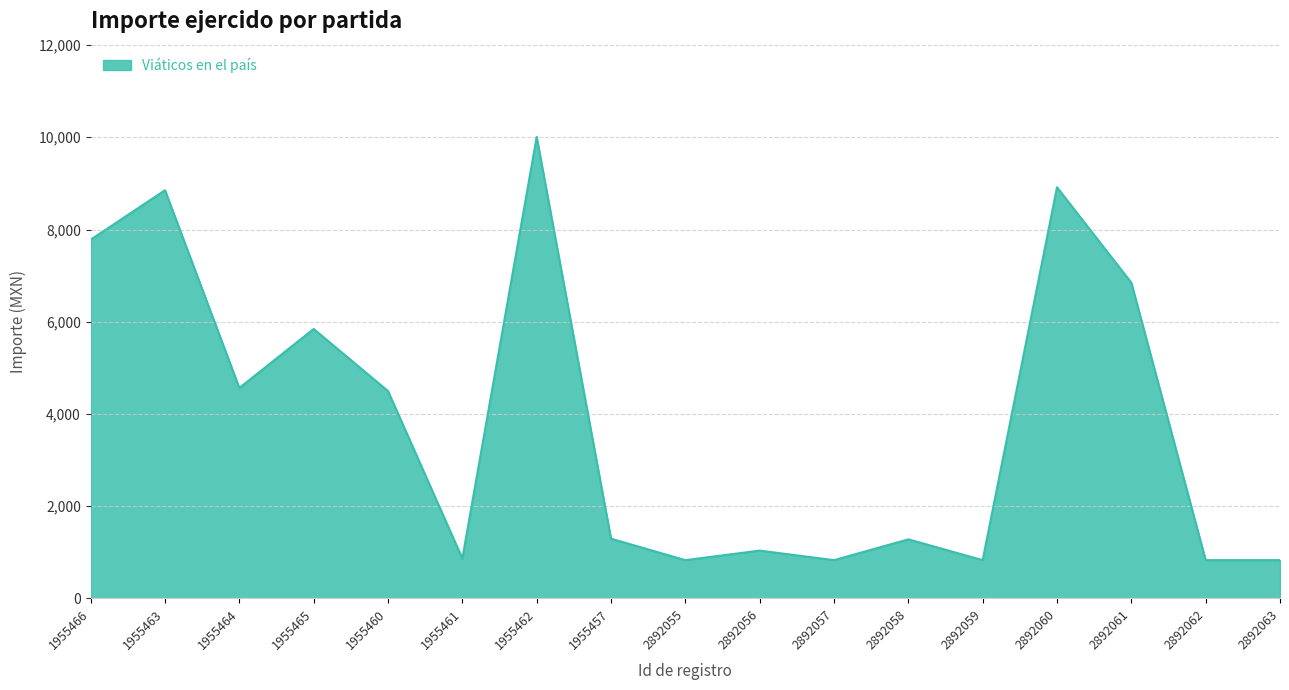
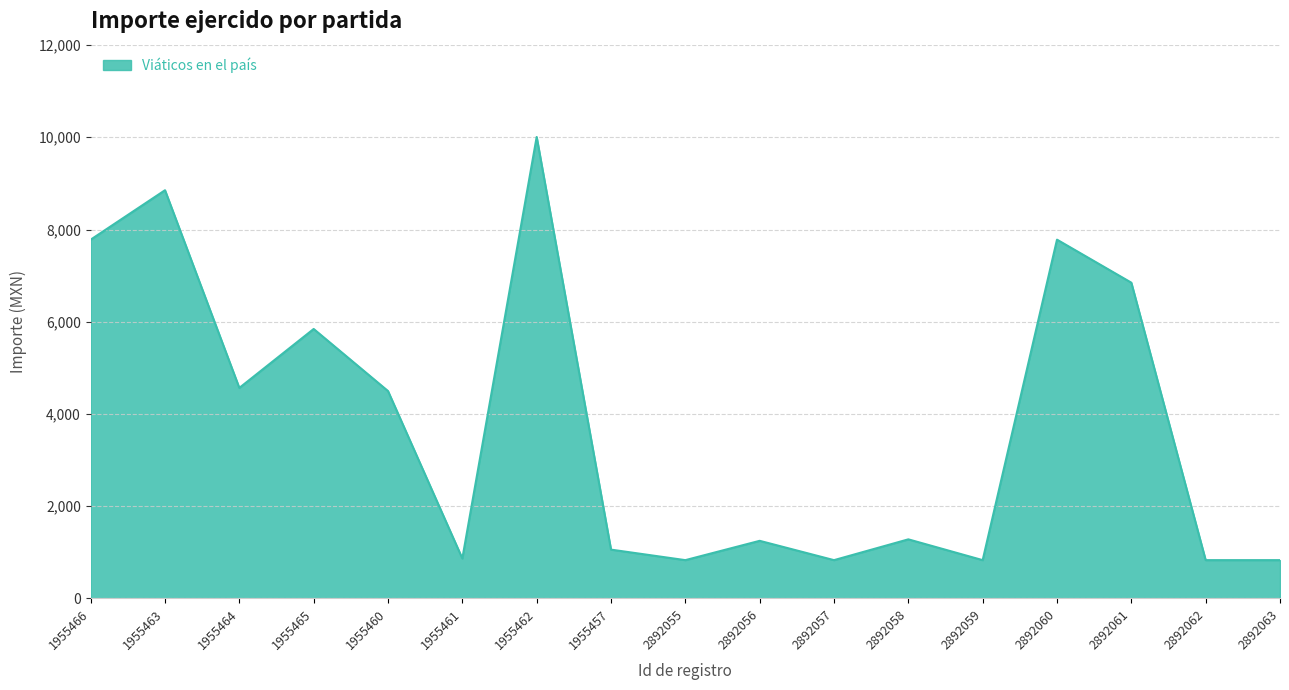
1955457: 1,300 -> 1,100
2892056: 1,000 -> 1,200
2892060: 8,900 -> 7,800
